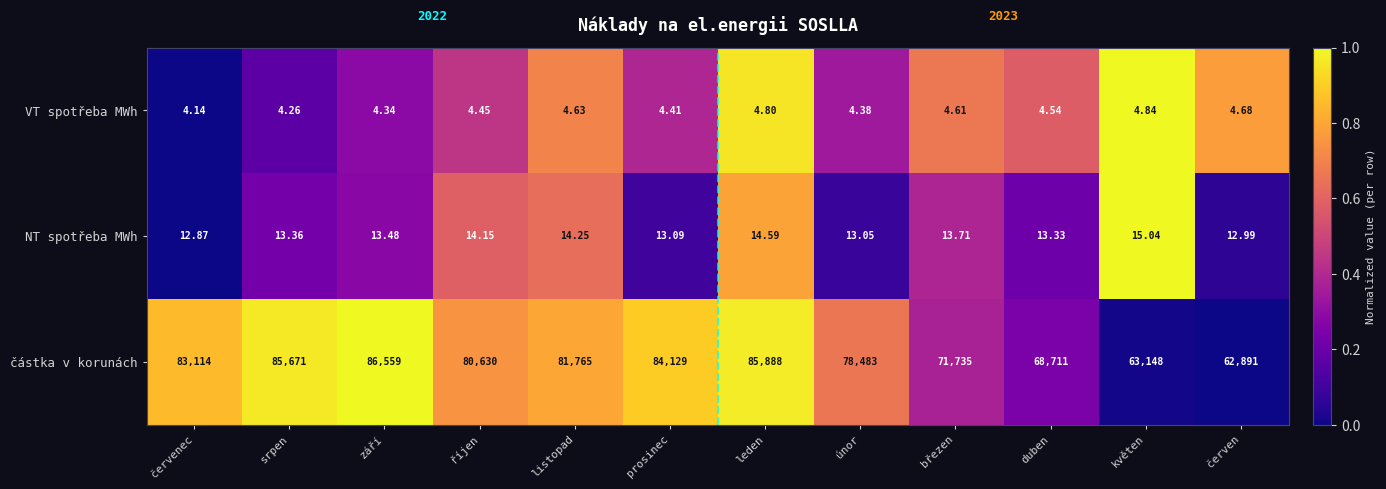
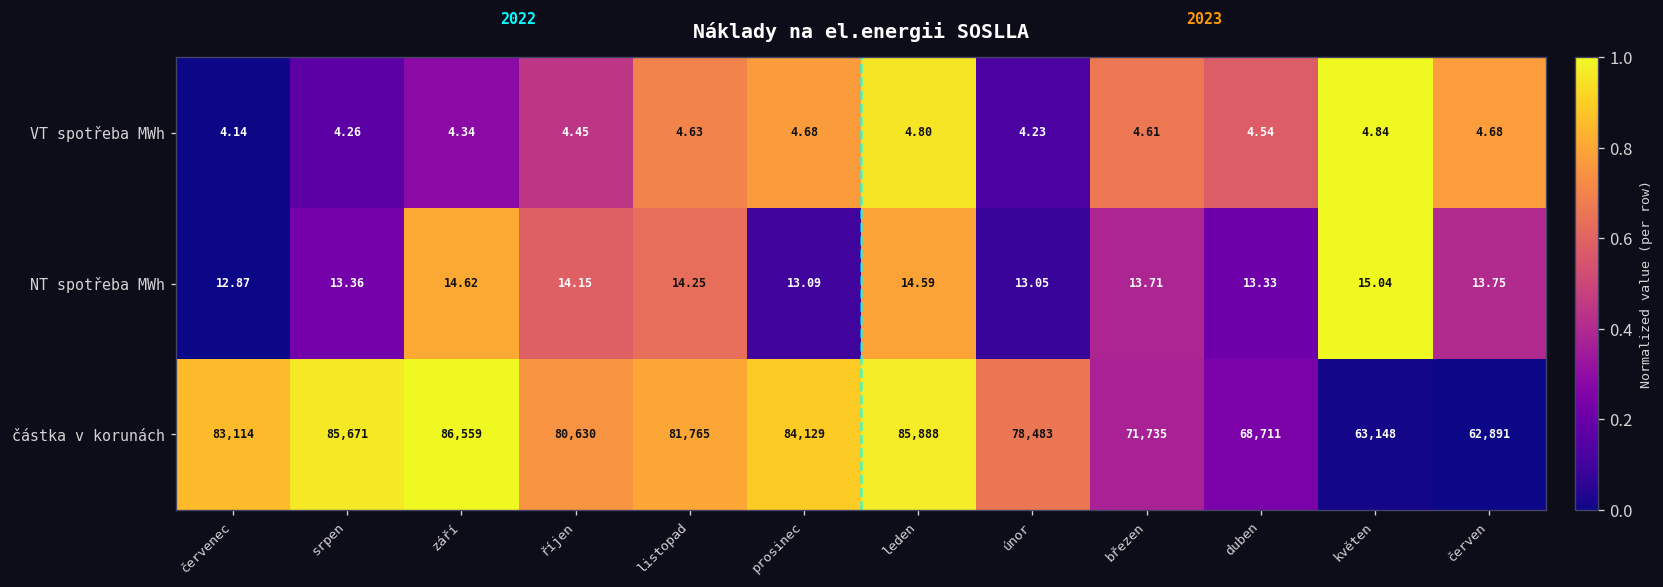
VT spotřeba MWh, prosinec: 4.41 -> 4.68
VT spotřeba MWh, únor: 4.38 -> 4.23
NT spotřeba MWh, září: 13.48 -> 14.62
NT spotřeba MWh, červen: 12.99 -> 13.75
